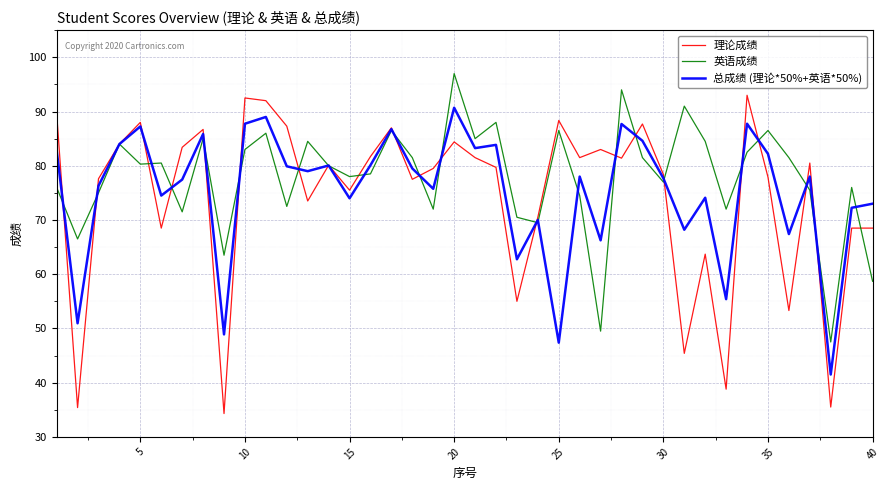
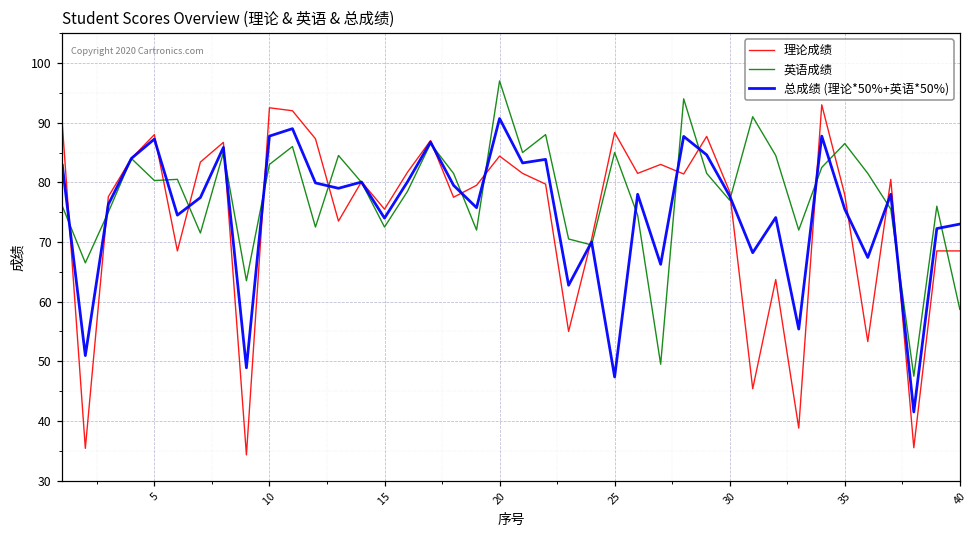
英语成绩, 15: 78 -> 73
英语成绩, 25: 87 -> 85
总成绩 (理论*50%+英语*50%), 35: 82 -> 76
